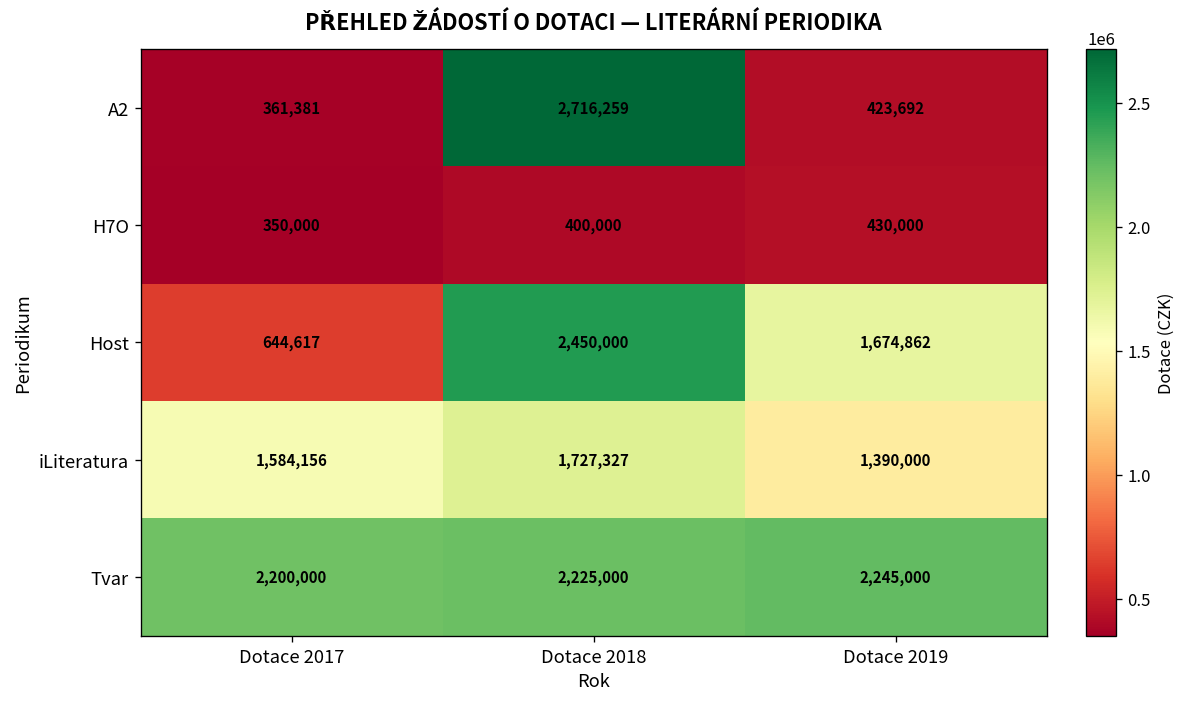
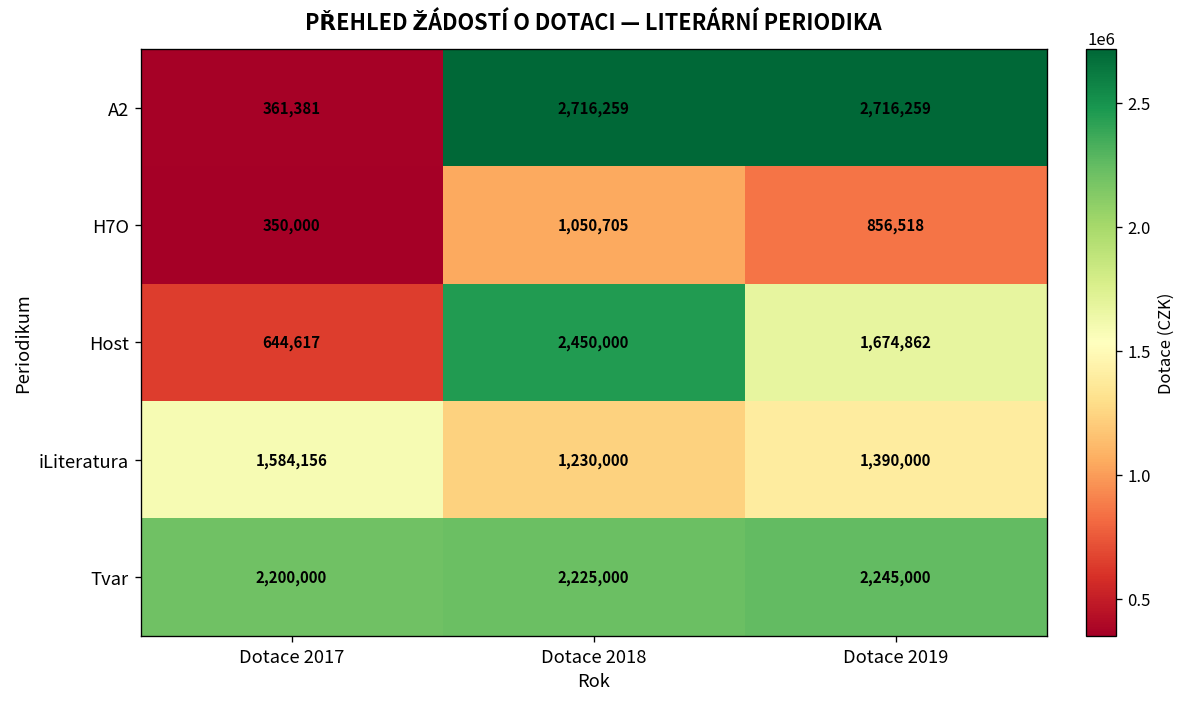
A2, Dotace 2019: 423,692 -> 2,716,259
H7O, Dotace 2018: 400,000 -> 1,050,705
H7O, Dotace 2019: 430,000 -> 856,518
iLiteratura, Dotace 2018: 1,727,327 -> 1,230,000
